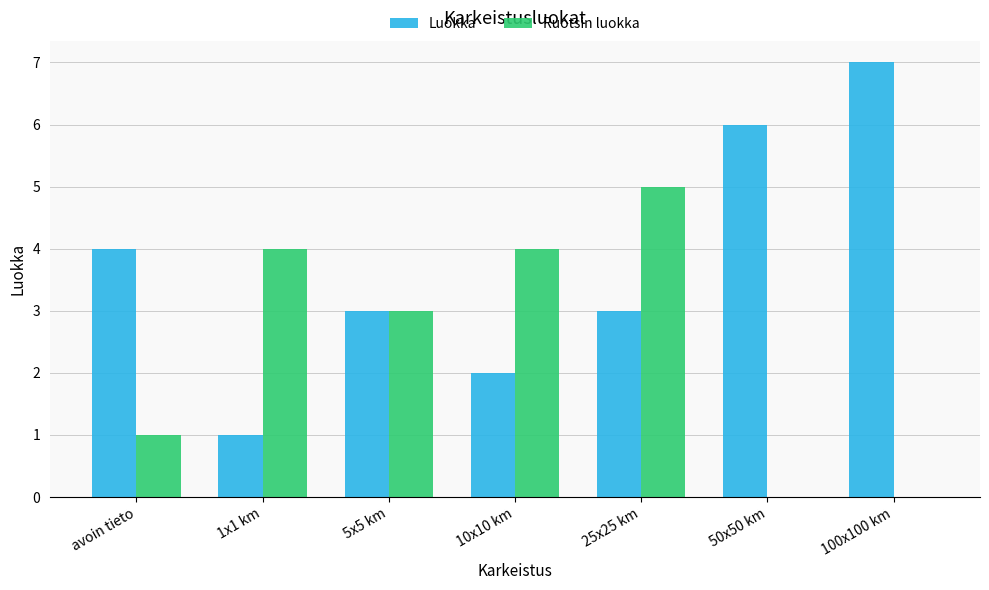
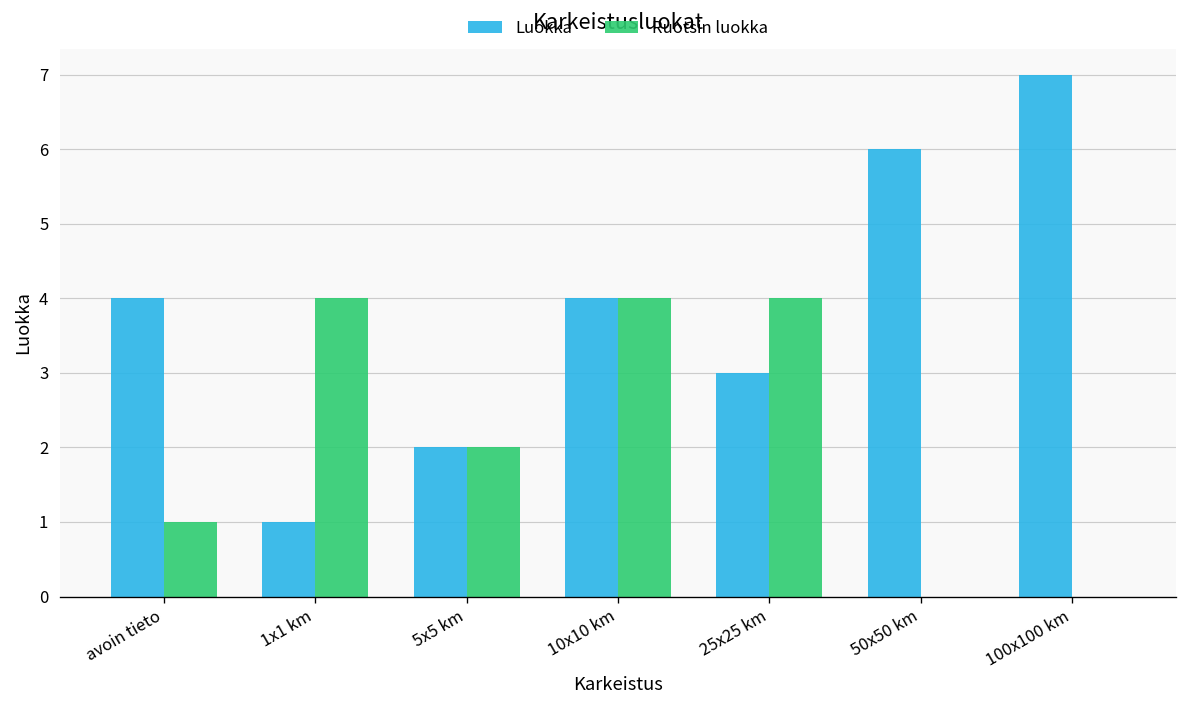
Luokka, 5x5 km: 3 -> 2
Ruotsin luokka, 5x5 km: 3 -> 2
Luokka, 10x10 km: 2 -> 4
Ruotsin luokka, 25x25 km: 5 -> 4
